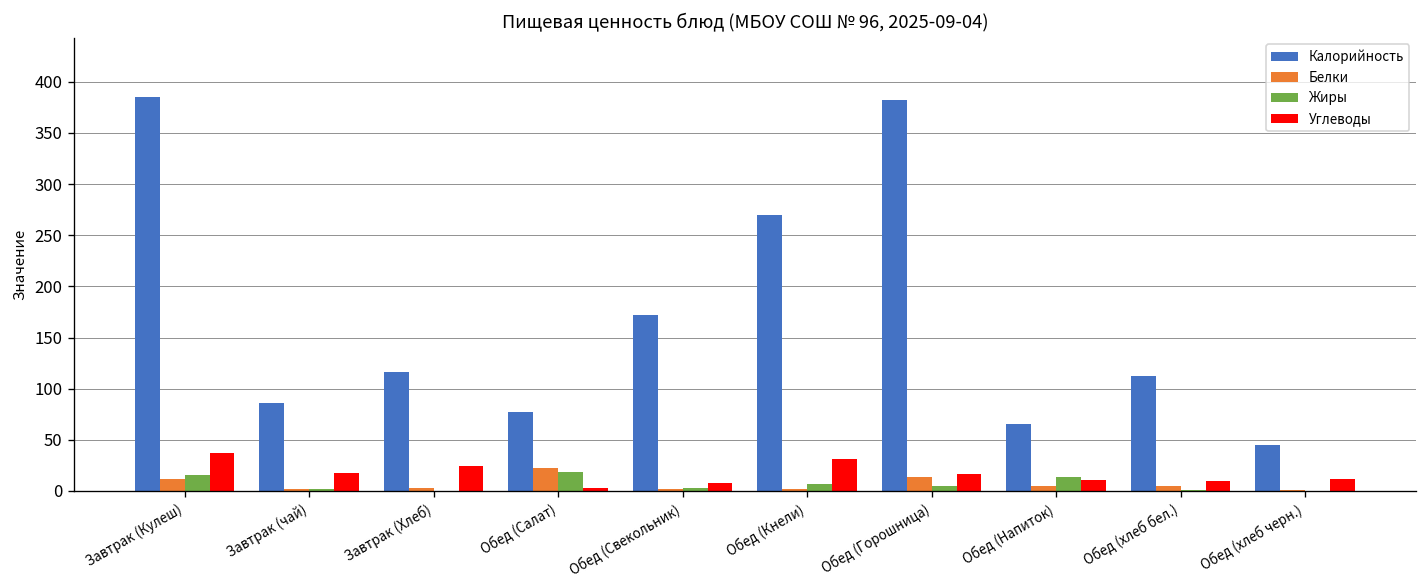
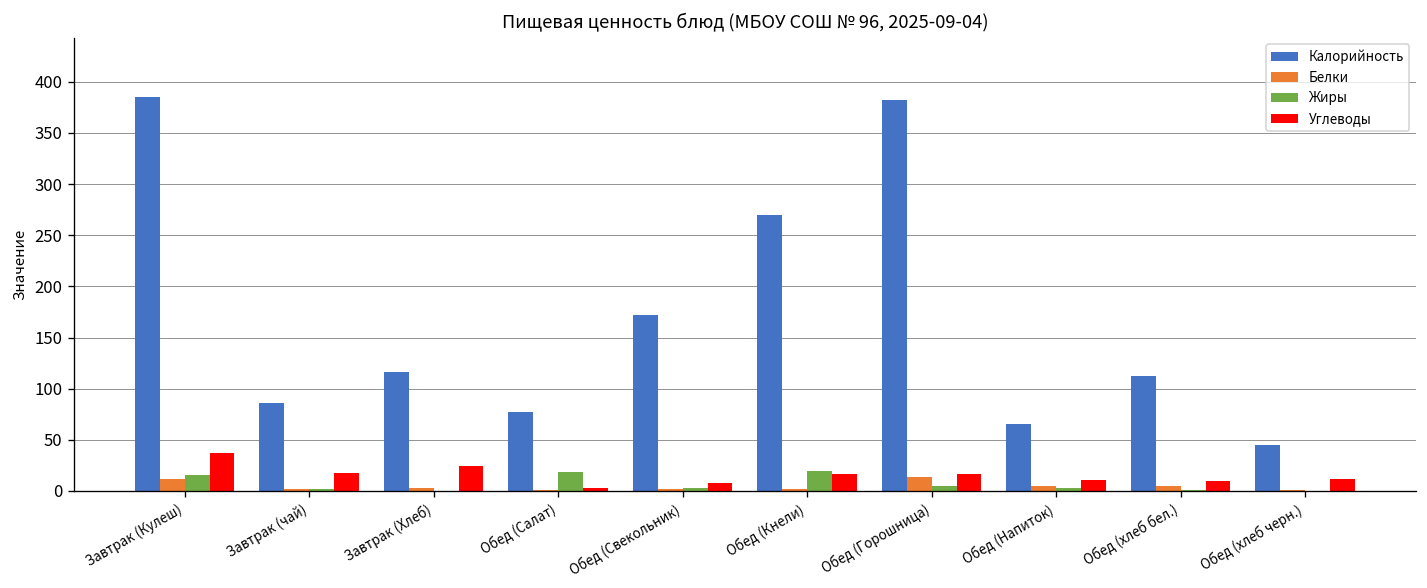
Белки, Обед (Салат): 20 -> 0
Жиры, Обед (Кнели): 10 -> 20
Углеводы, Обед (Кнели): 30 -> 20
Жиры, Обед (Напиток): 10 -> 0
